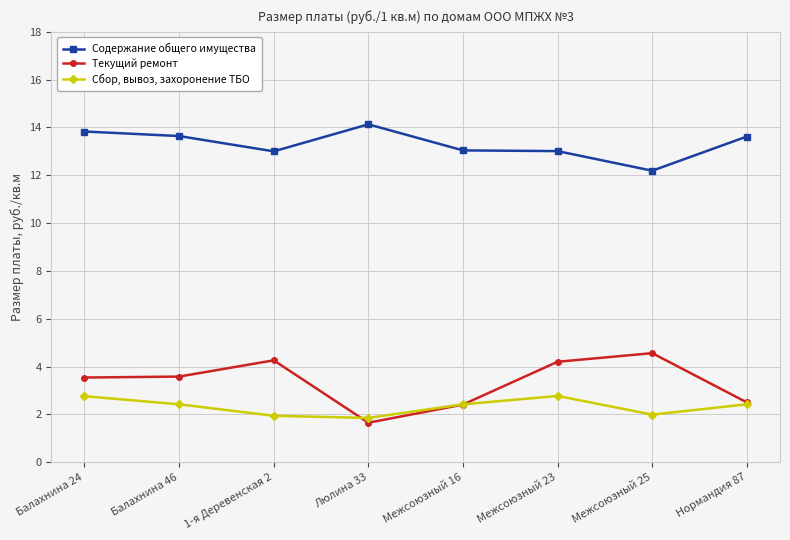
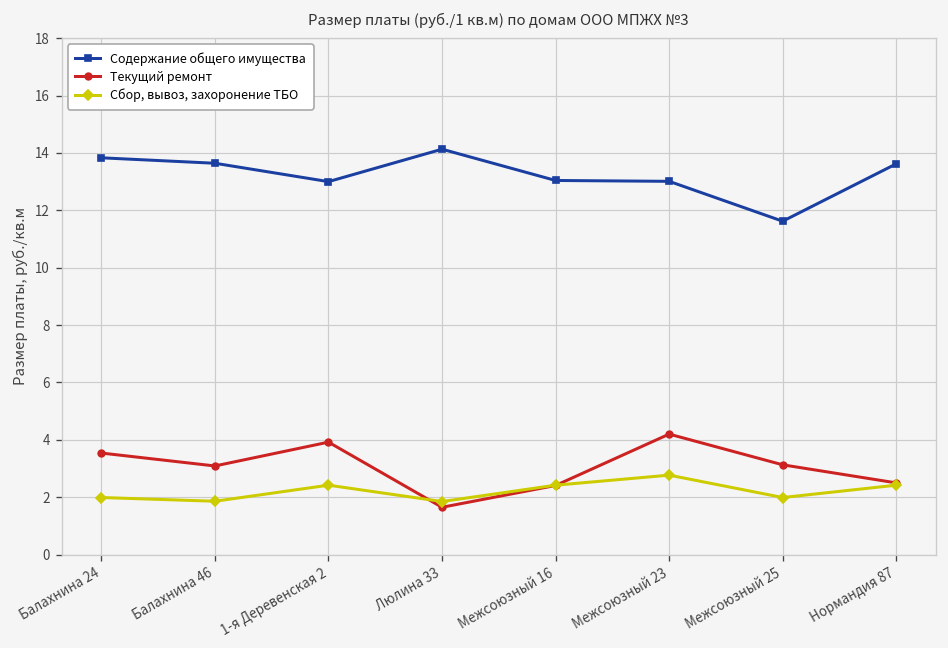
Сбор, вывоз, захоронение ТБО, Балахнина 24: 2.8 -> 2.0
Текущий ремонт, Балахнина 46: 3.6 -> 3.1
Сбор, вывоз, захоронение ТБО, Балахнина 46: 2.4 -> 1.9
Текущий ремонт, 1-я Деревенская 2: 4.3 -> 3.9
Сбор, вывоз, захоронение ТБО, 1-я Деревенская 2: 1.9 -> 2.4
Содержание общего имущества, Межсоюзный 25: 12.2 -> 11.6
Текущий ремонт, Межсоюзный 25: 4.6 -> 3.1
